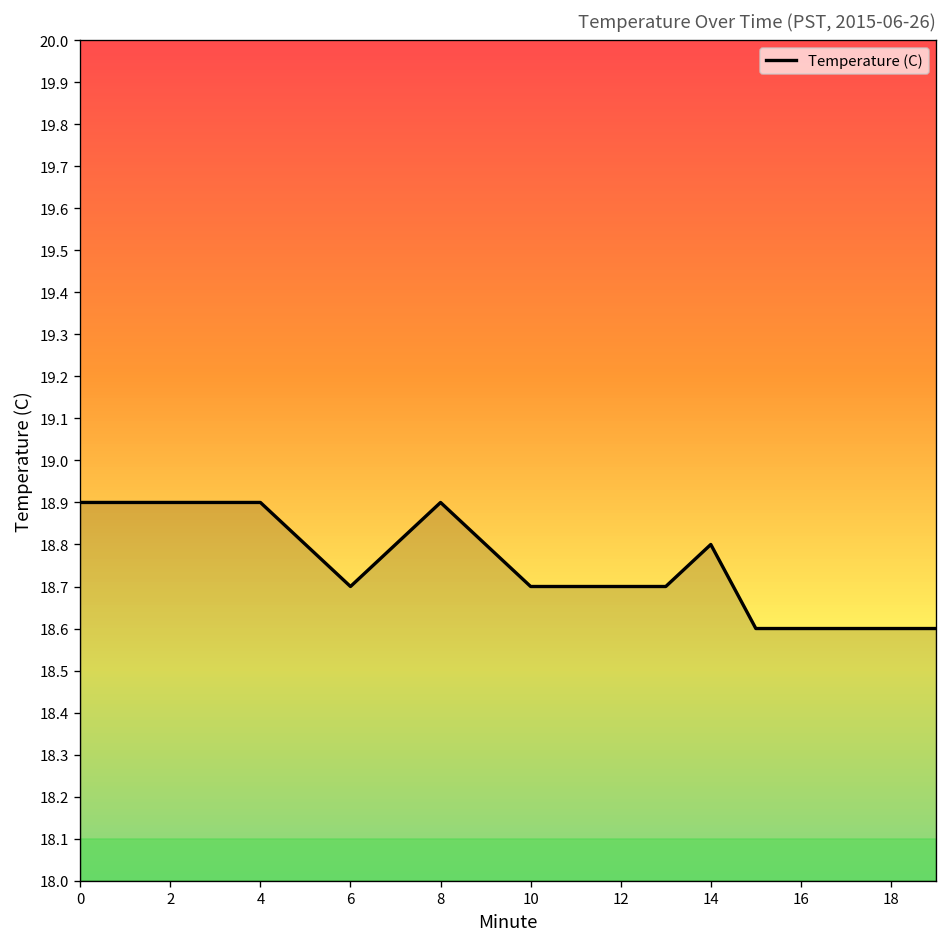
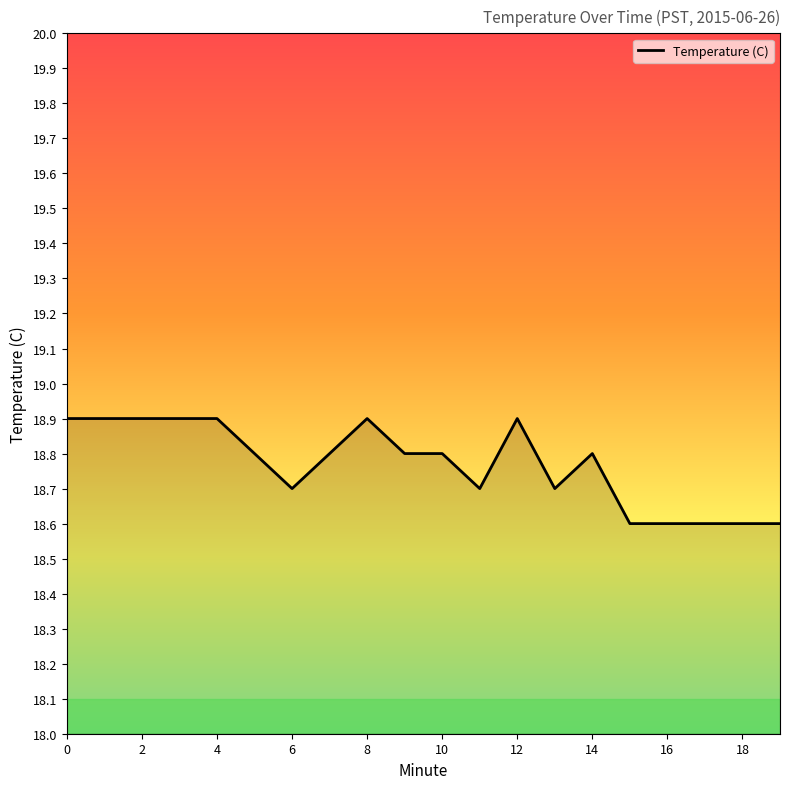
10: 18.7 -> 18.8
12: 18.7 -> 18.9
